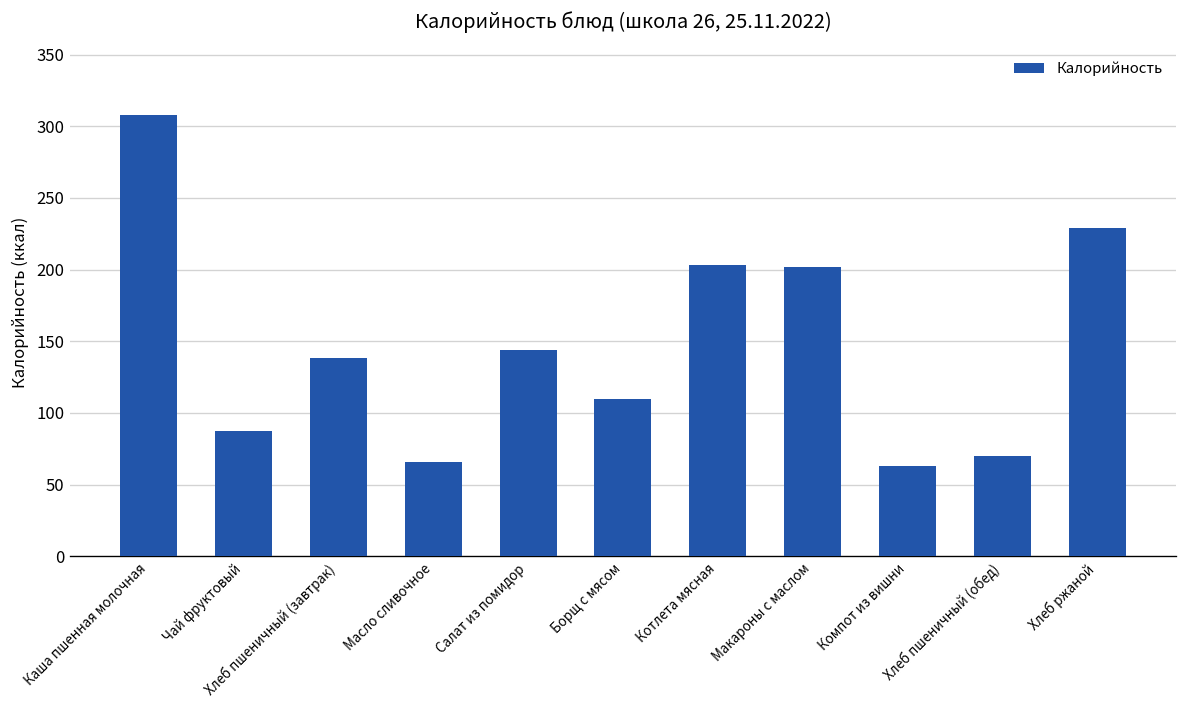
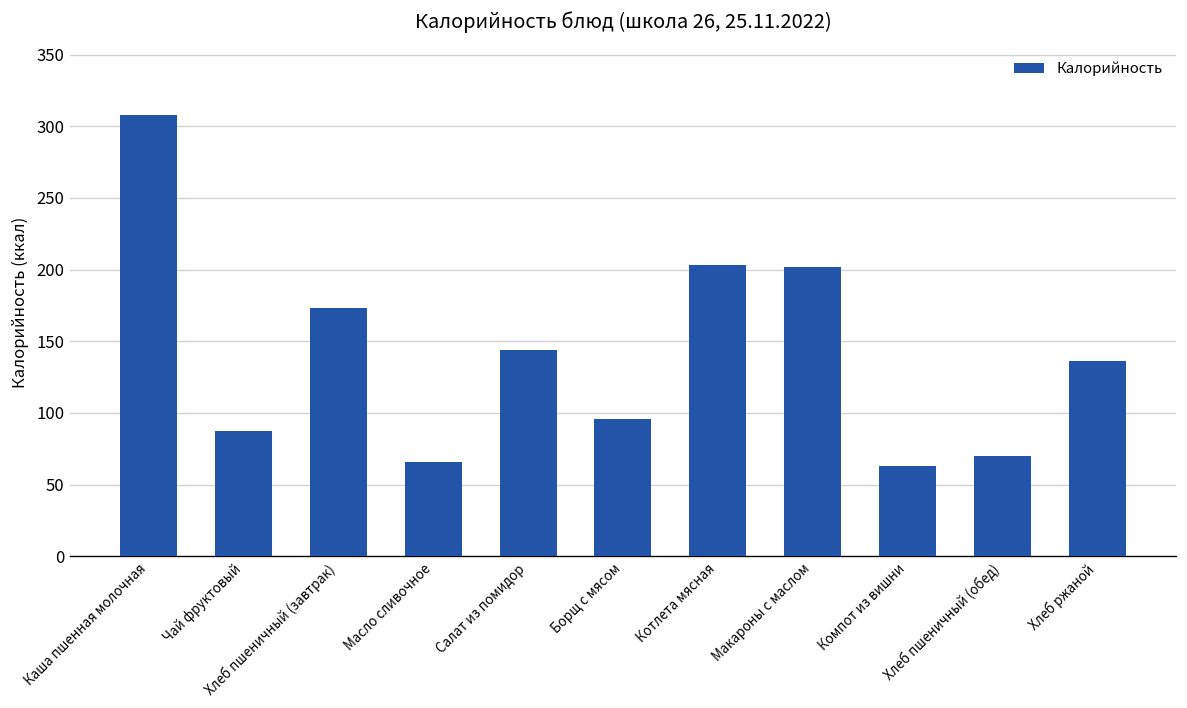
Хлеб пшеничный (завтрак): 138 -> 173
Борщ с мясом: 110 -> 96
Хлеб ржаной: 229 -> 136
